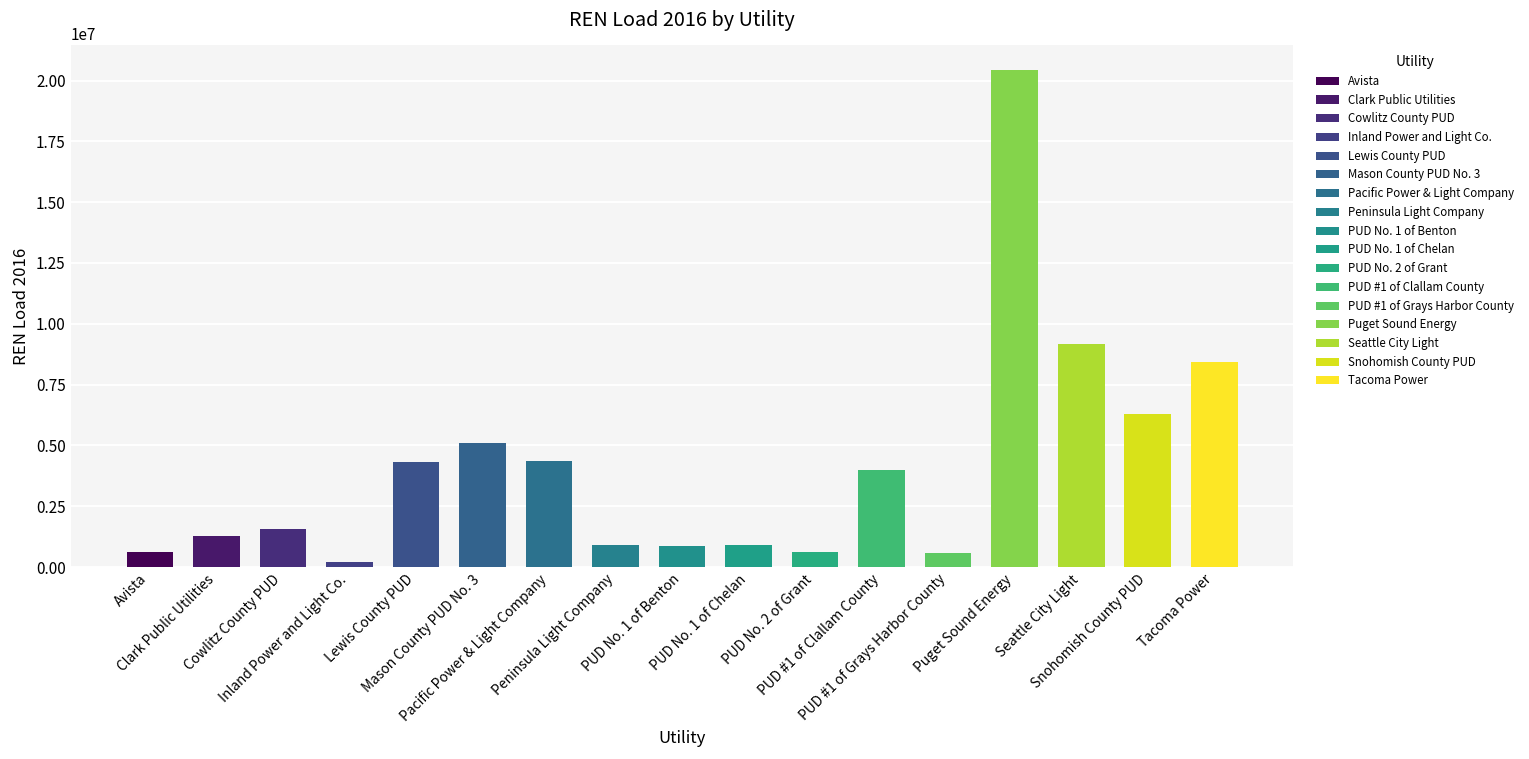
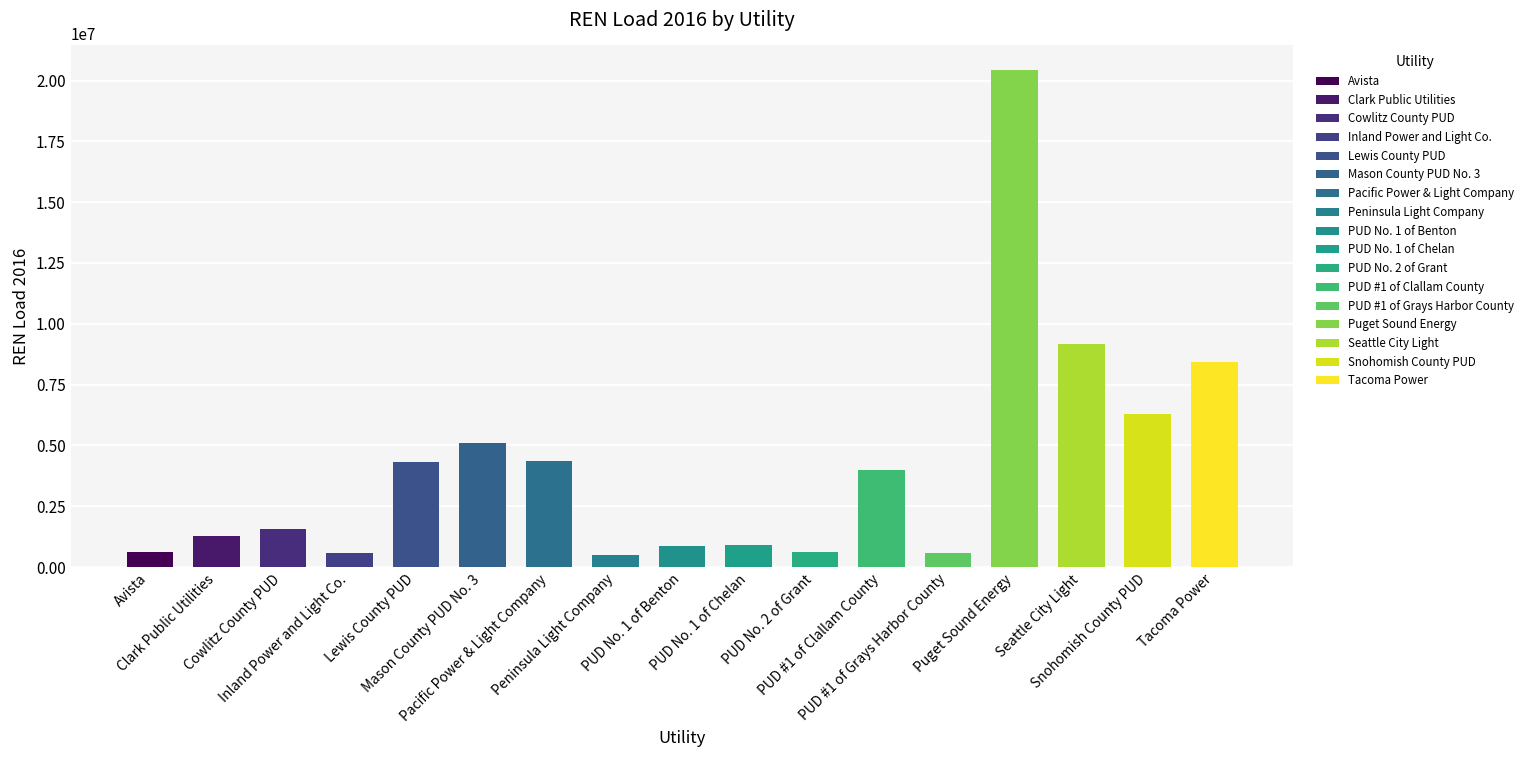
Inland Power and Light Co.: 200000 -> 600000
Peninsula Light Company: 900000 -> 500000
